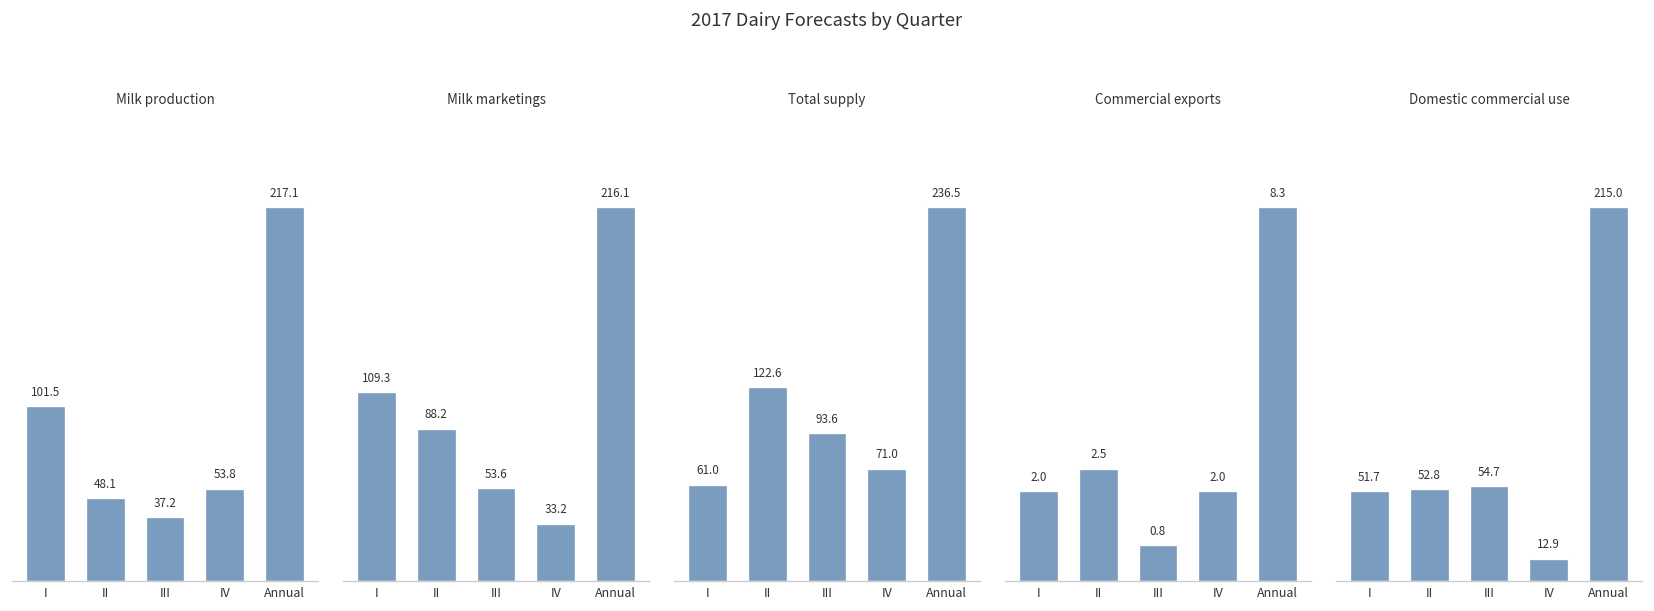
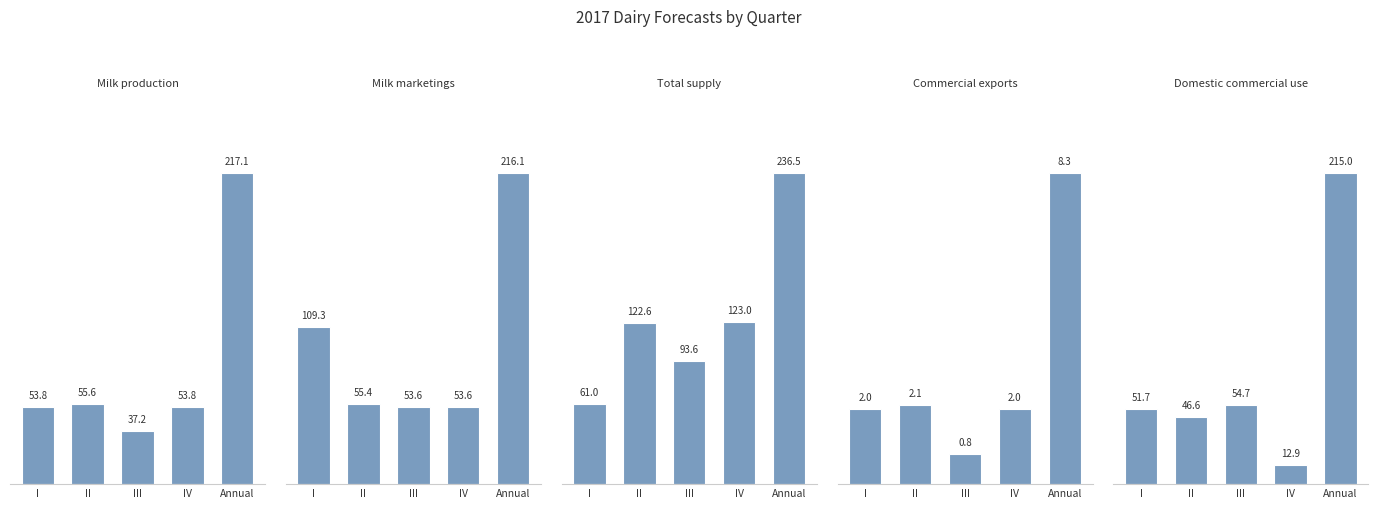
Milk production, I: 101.5 -> 53.8
Milk production, II: 48.1 -> 55.6
Milk marketings, II: 88.2 -> 55.4
Milk marketings, IV: 33.2 -> 53.6
Total supply, IV: 71.0 -> 123.0
Commercial exports, II: 2.5 -> 2.1
Domestic commercial use, II: 52.8 -> 46.6
